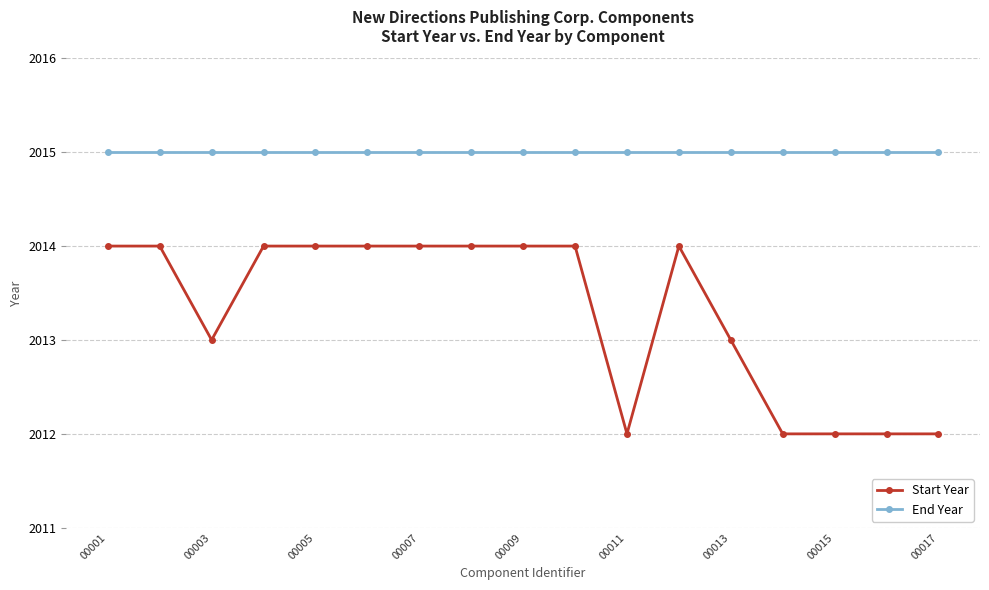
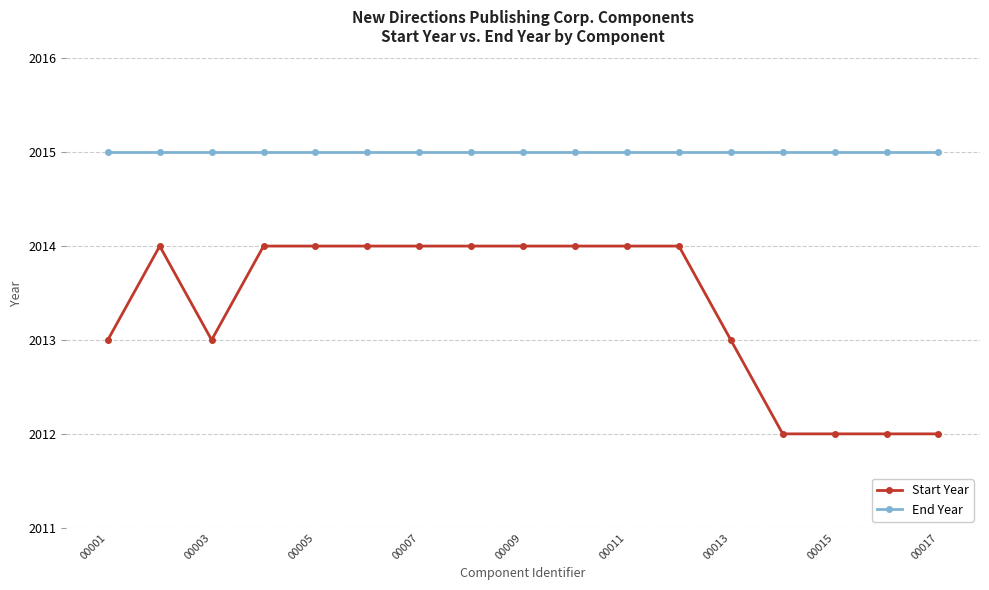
Start Year, 00001: 2014 -> 2013
Start Year, 00011: 2012 -> 2014
